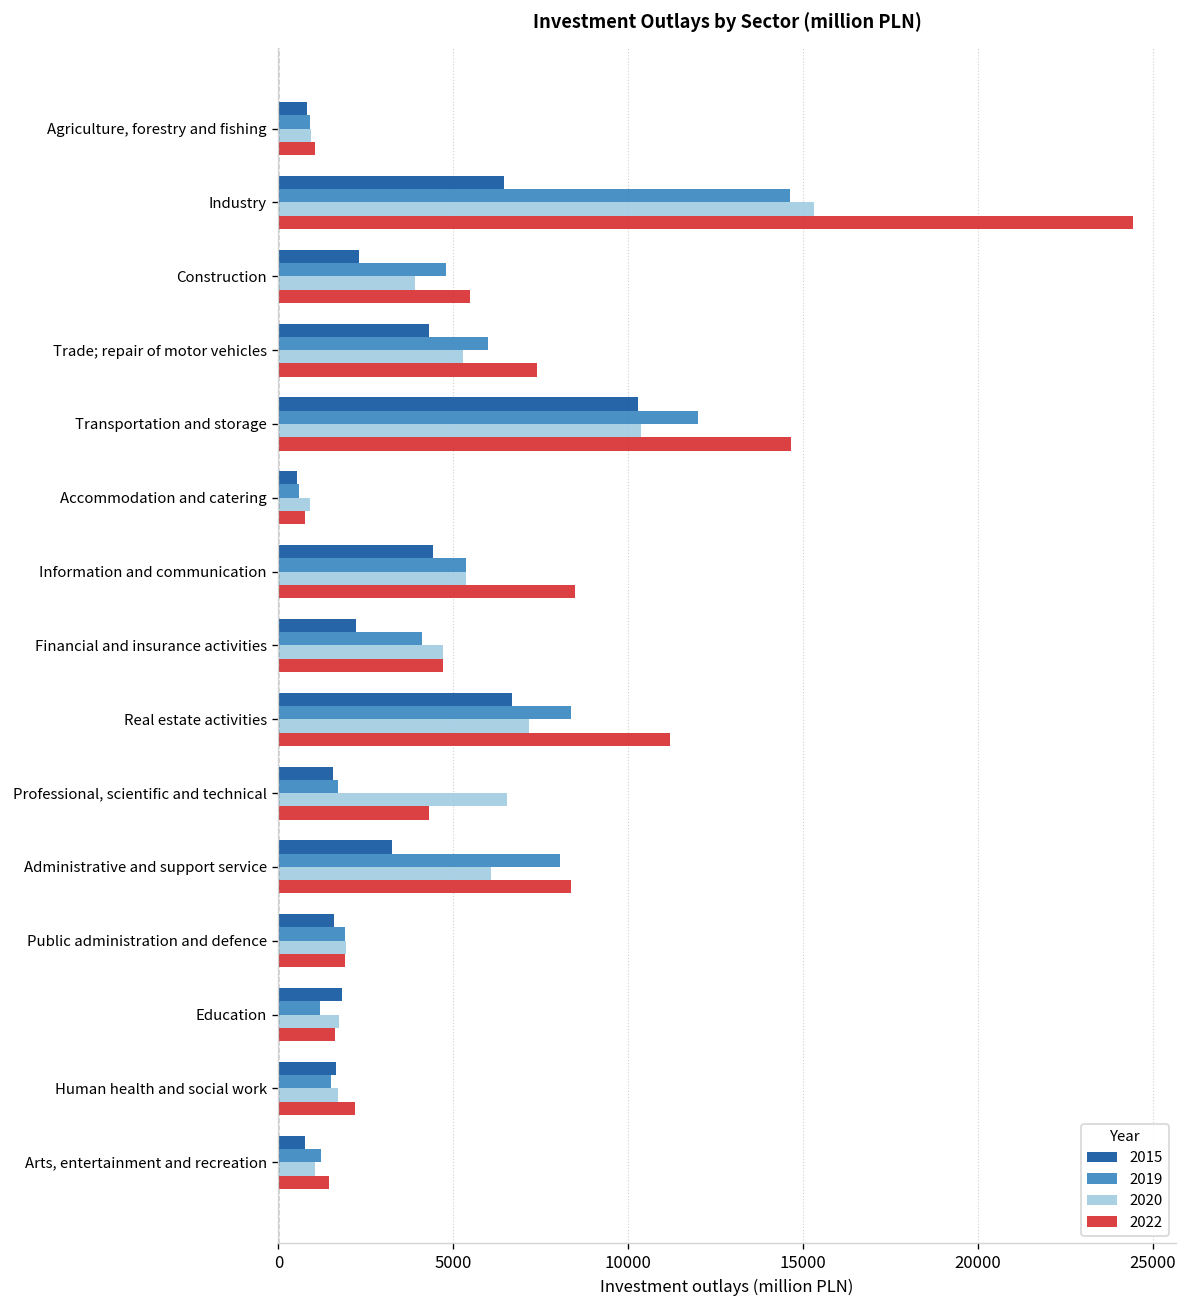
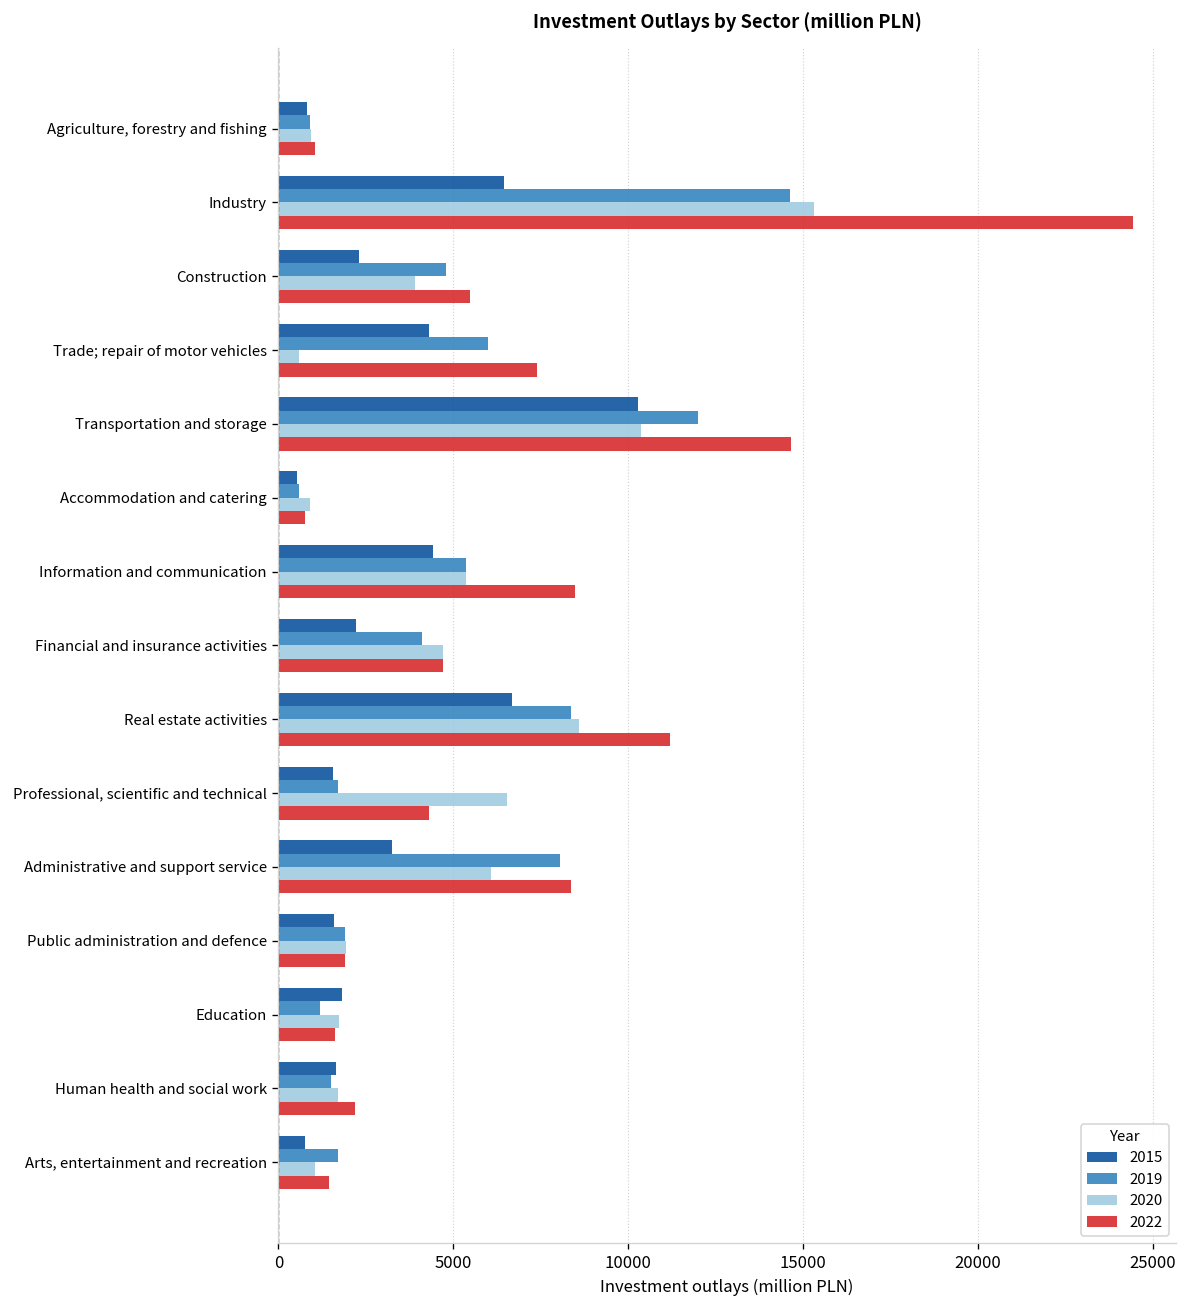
2020, Trade; repair of motor vehicles: 5300 -> 600
2020, Real estate activities: 7200 -> 8600
2019, Arts, entertainment and recreation: 1200 -> 1700
